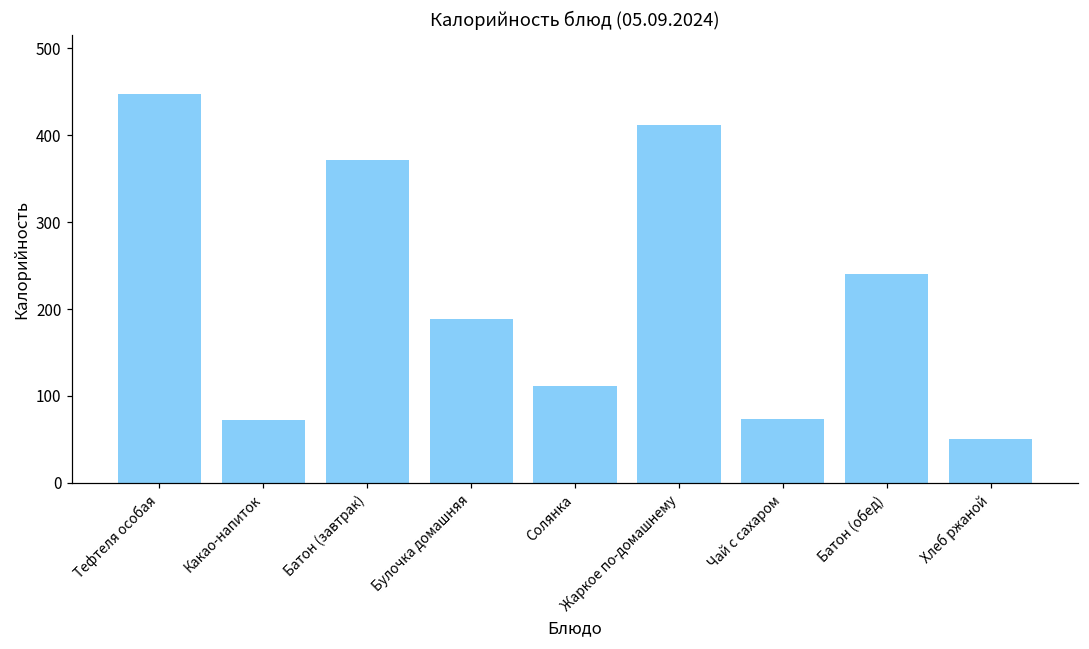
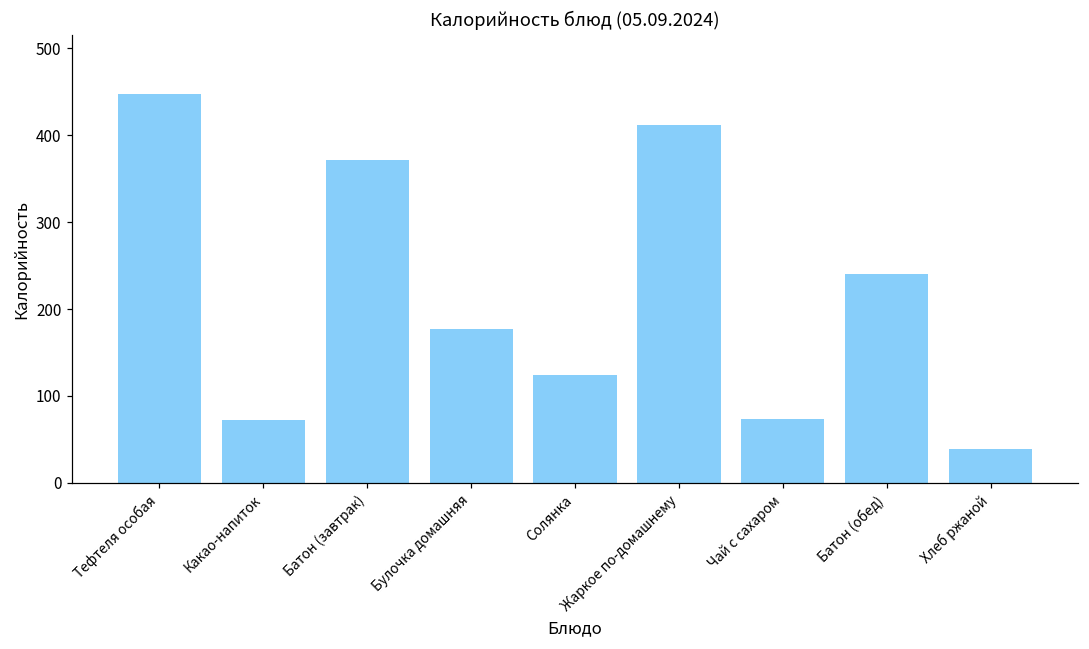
Булочка домашняя: 190 -> 180
Солянка: 110 -> 120
Хлеб ржаной: 50 -> 40
